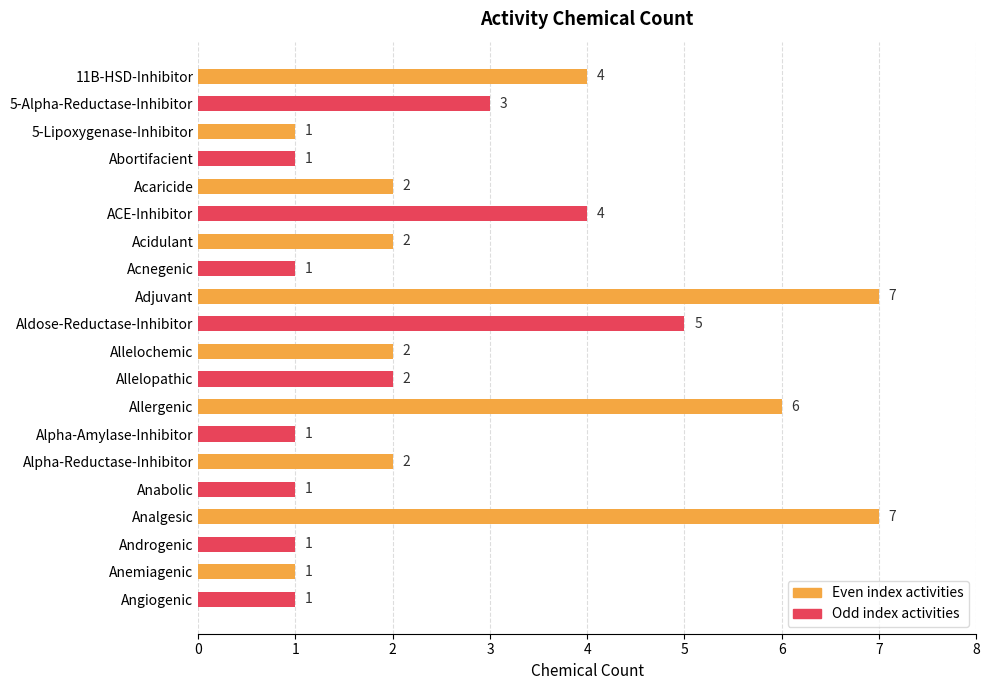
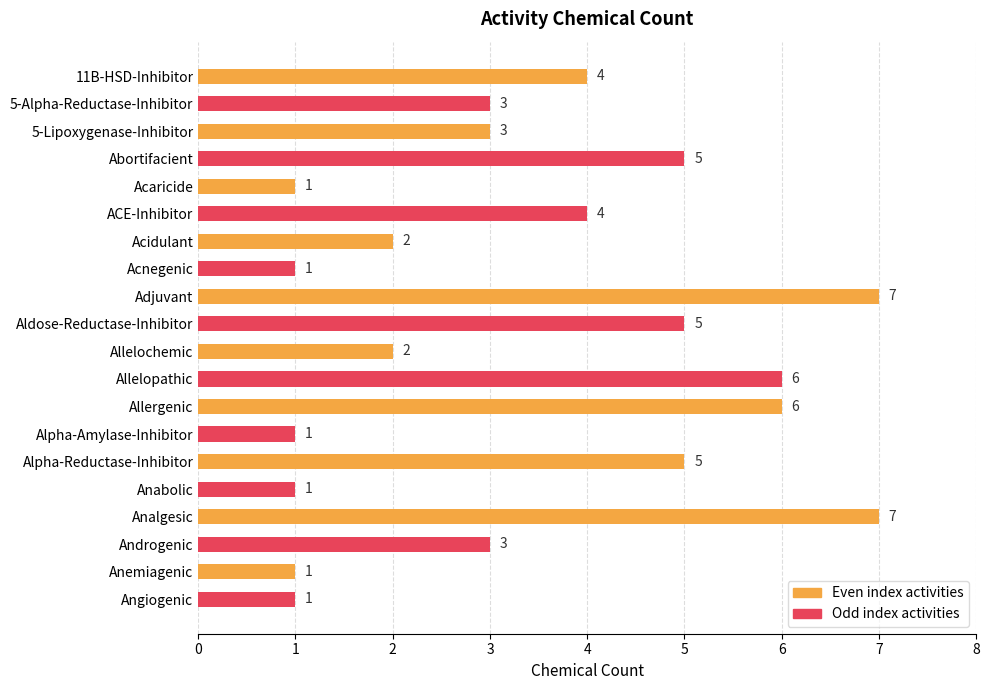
5-Lipoxygenase-Inhibitor: 1 -> 3
Abortifacient: 1 -> 5
Acaricide: 2 -> 1
Allelopathic: 2 -> 6
Alpha-Reductase-Inhibitor: 2 -> 5
Androgenic: 1 -> 3
